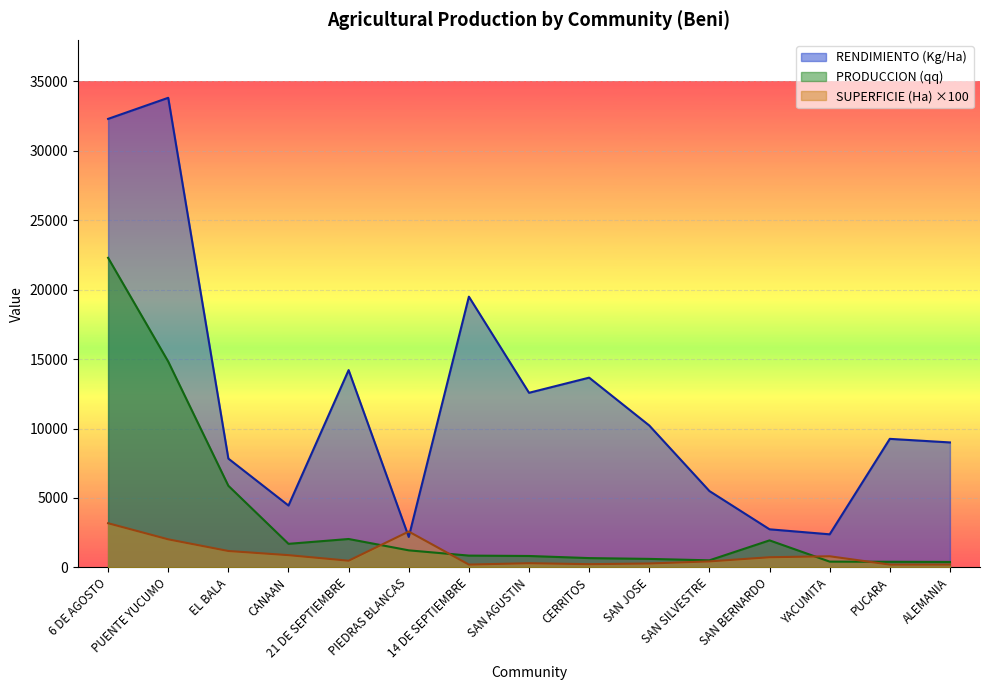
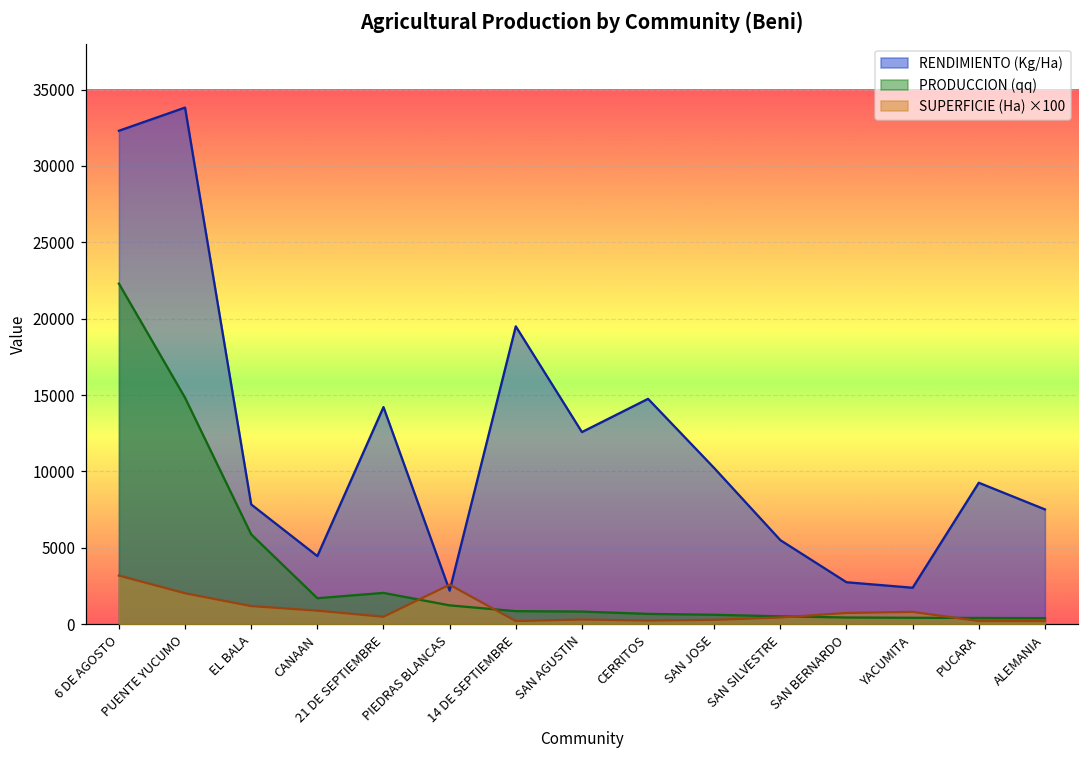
RENDIMIENTO (Kg/Ha), CERRITOS: 13700 -> 14800
PRODUCCION (qq), SAN BERNARDO: 1900 -> 400
RENDIMIENTO (Kg/Ha), ALEMANIA: 9000 -> 7500
